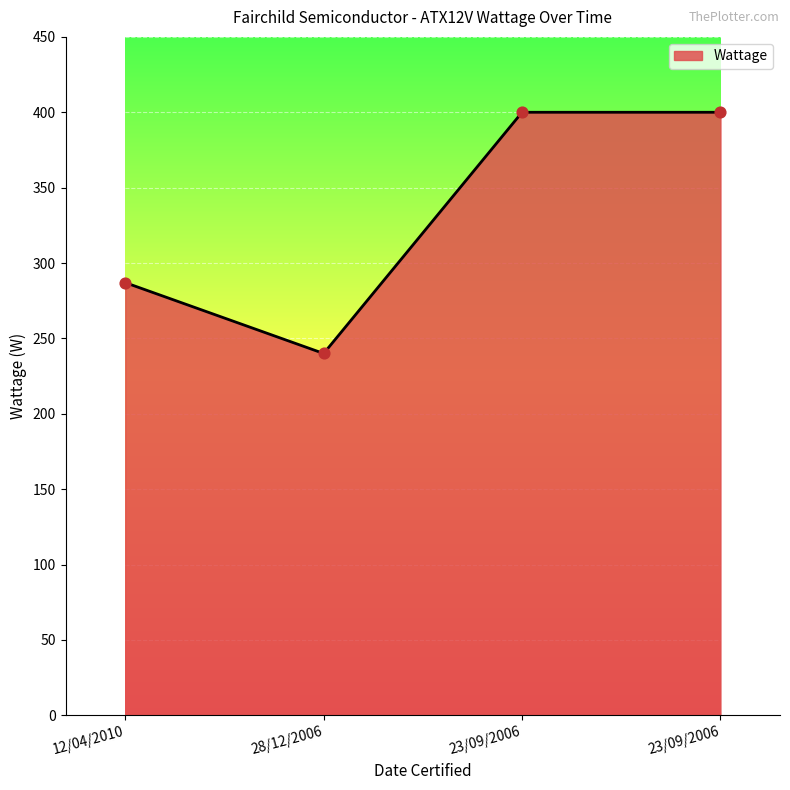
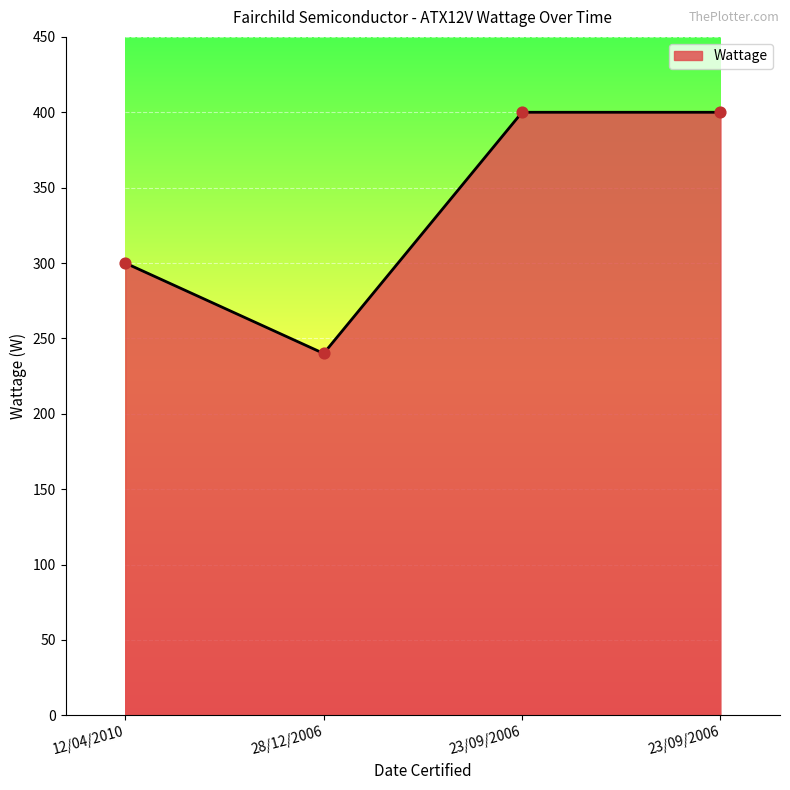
12/04/2010: 287 -> 300
